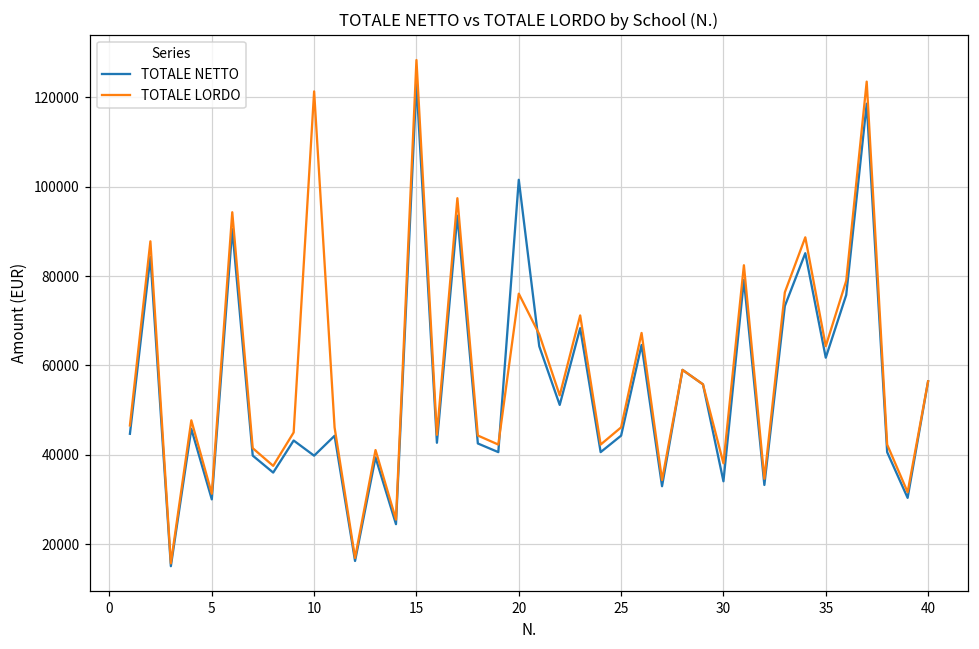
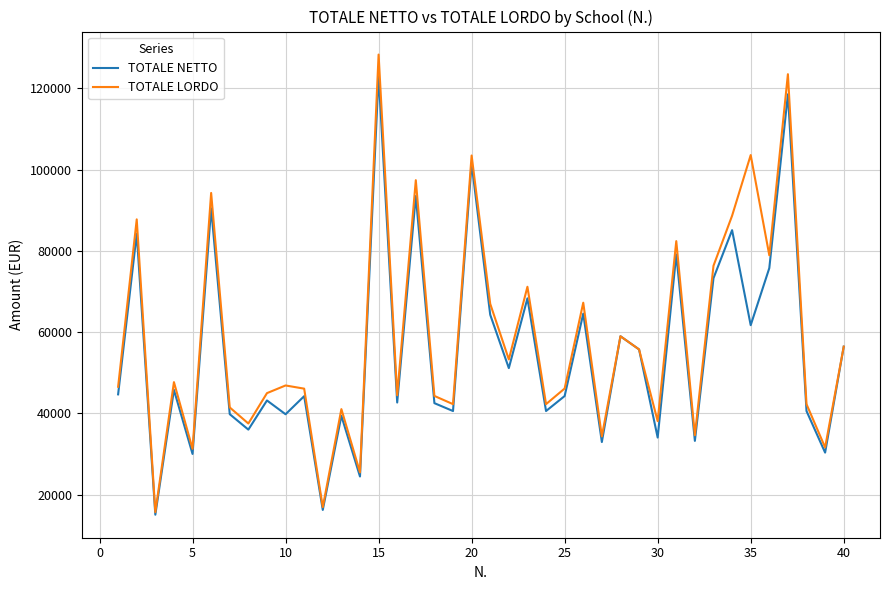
TOTALE LORDO, 10: 121000 -> 47000
TOTALE LORDO, 20: 76000 -> 103000
TOTALE LORDO, 35: 64000 -> 104000
